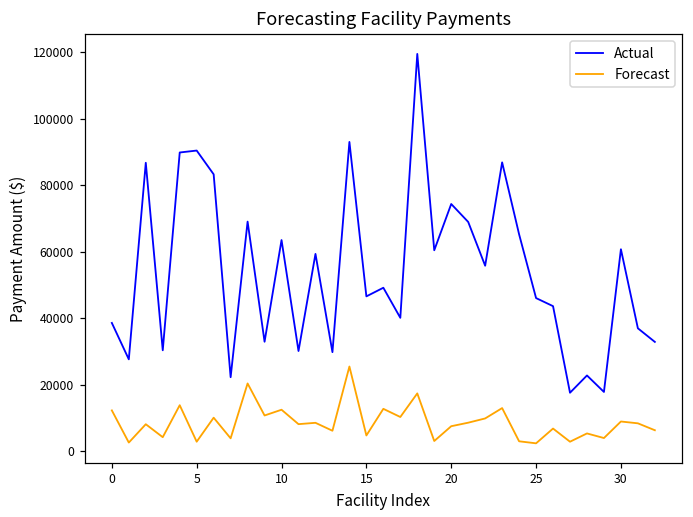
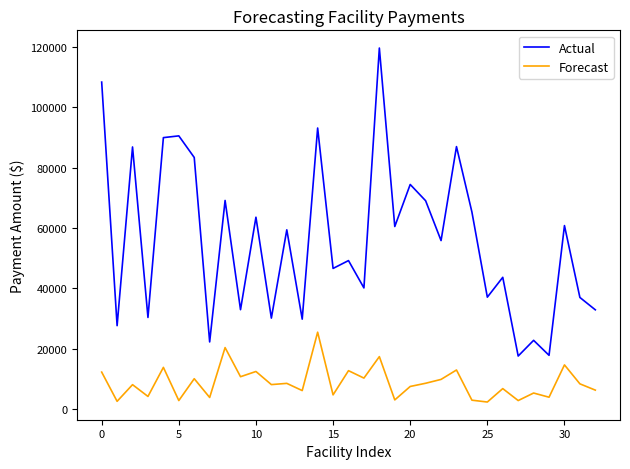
Actual, 0: 39000 -> 108000
Actual, 25: 46000 -> 37000
Forecast, 30: 9000 -> 15000
